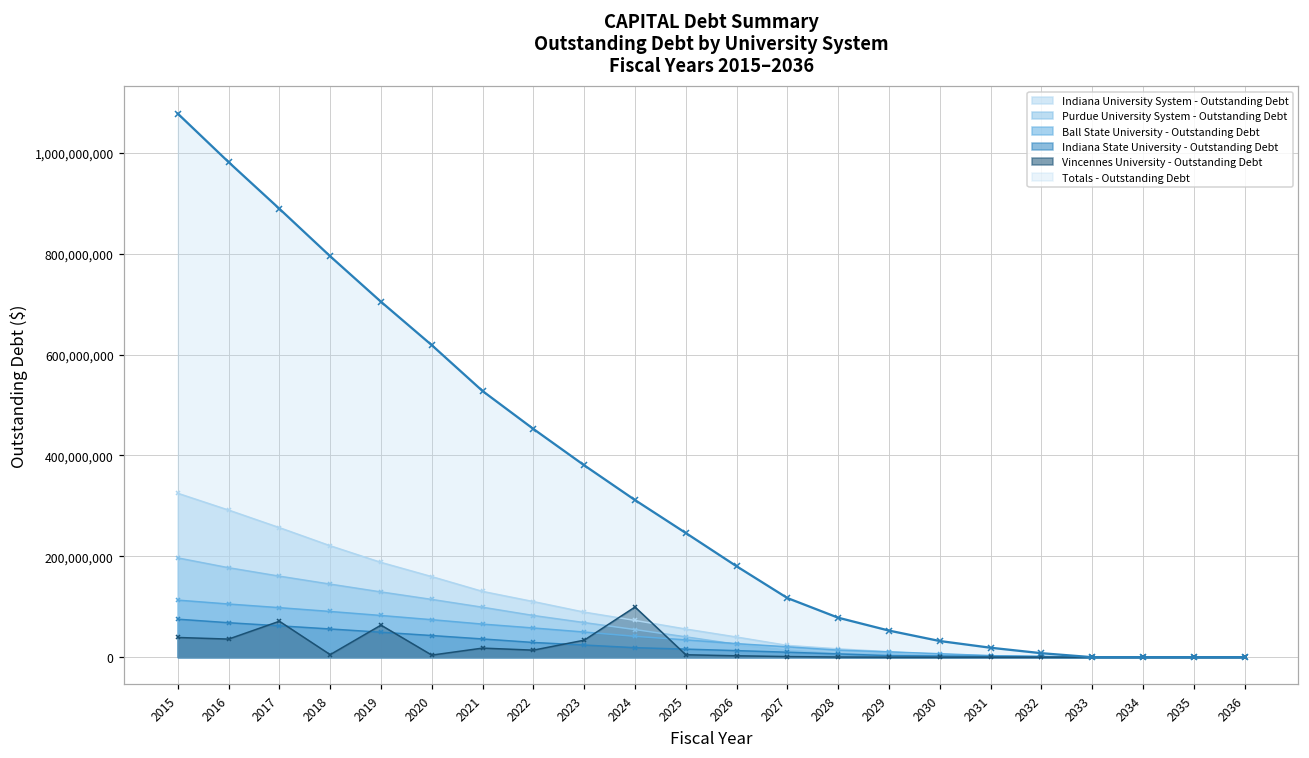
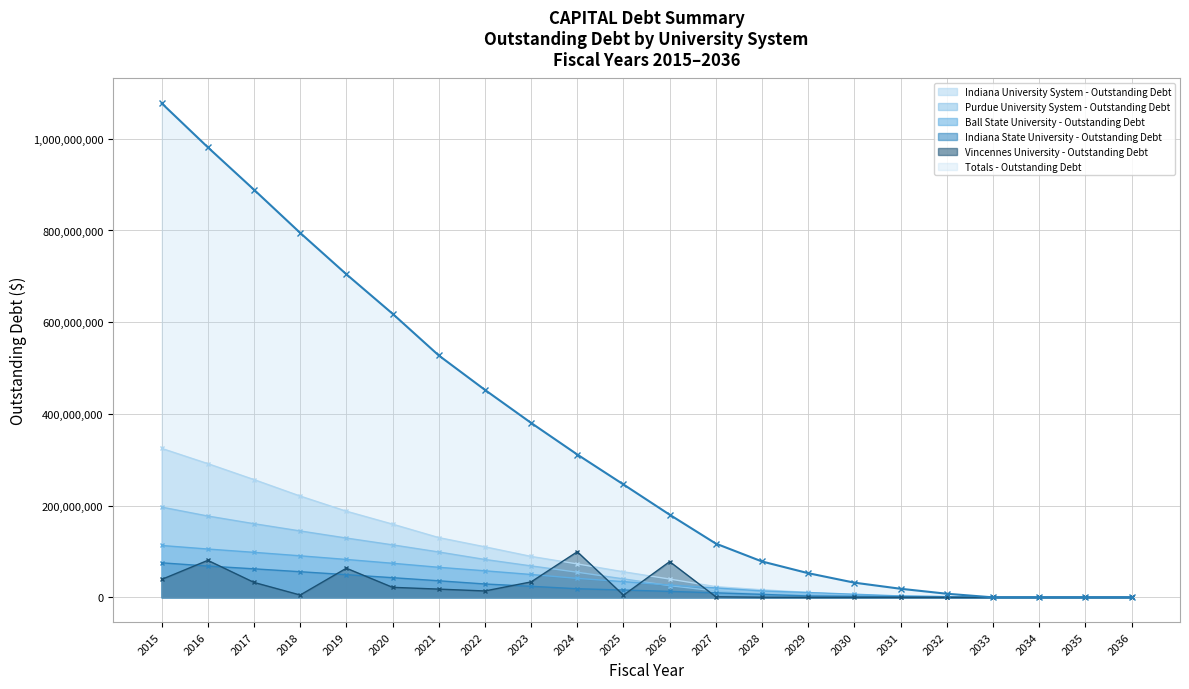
Vincennes University - Outstanding Debt, 2016: 40,000,000 -> 80,000,000
Vincennes University - Outstanding Debt, 2017: 70,000,000 -> 30,000,000
Vincennes University - Outstanding Debt, 2020: 0 -> 20,000,000
Vincennes University - Outstanding Debt, 2026: 0 -> 80,000,000
